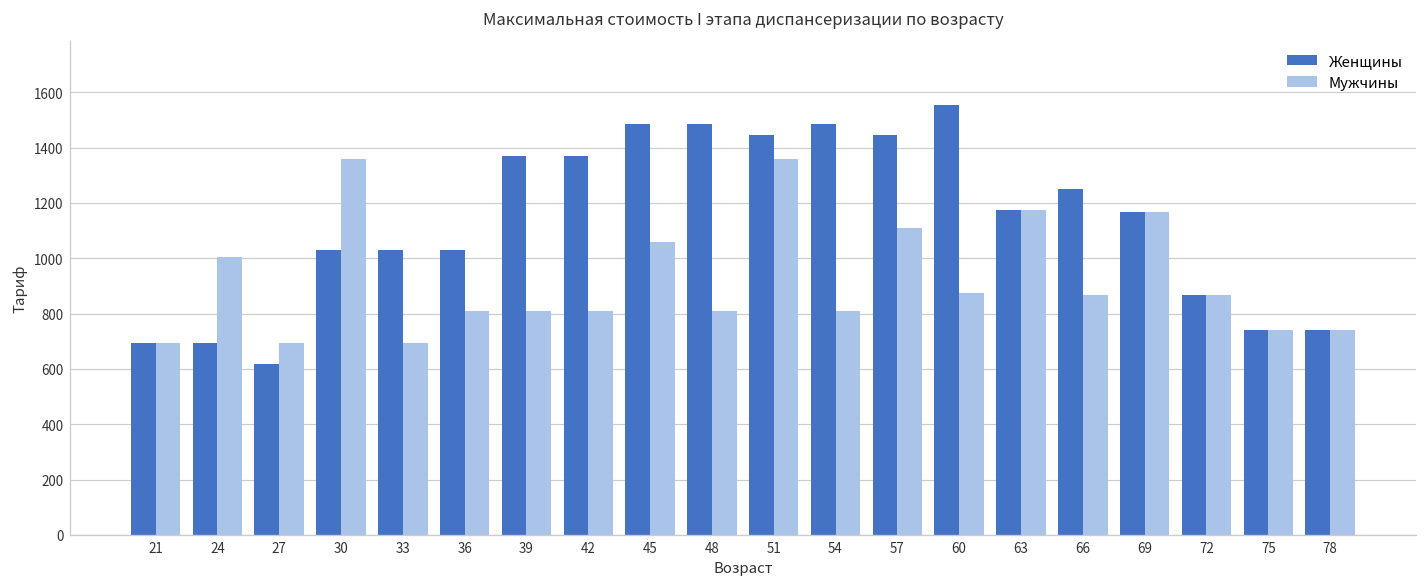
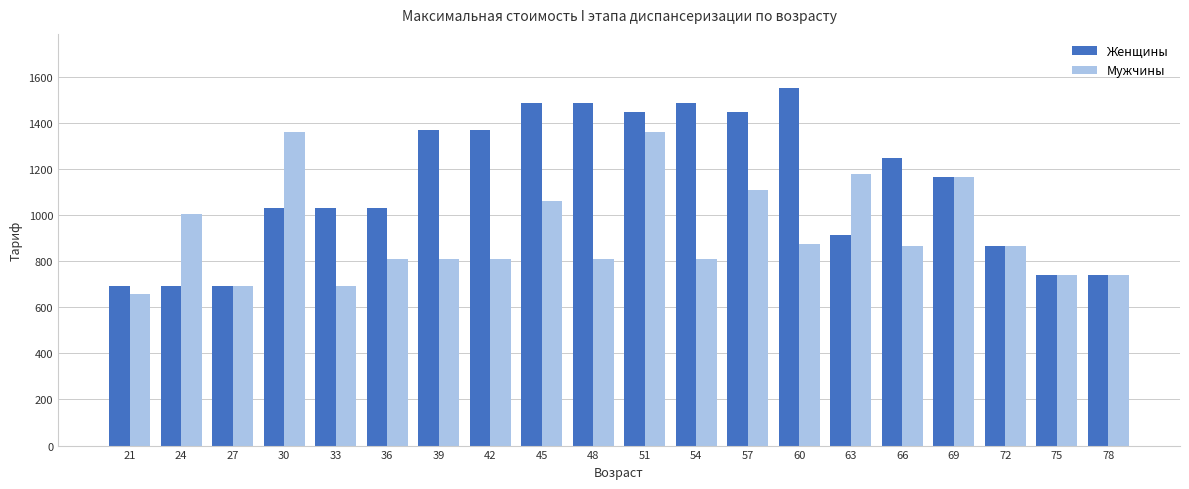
Мужчины, 21: 690 -> 660
Женщины, 27: 620 -> 690
Женщины, 63: 1180 -> 910
